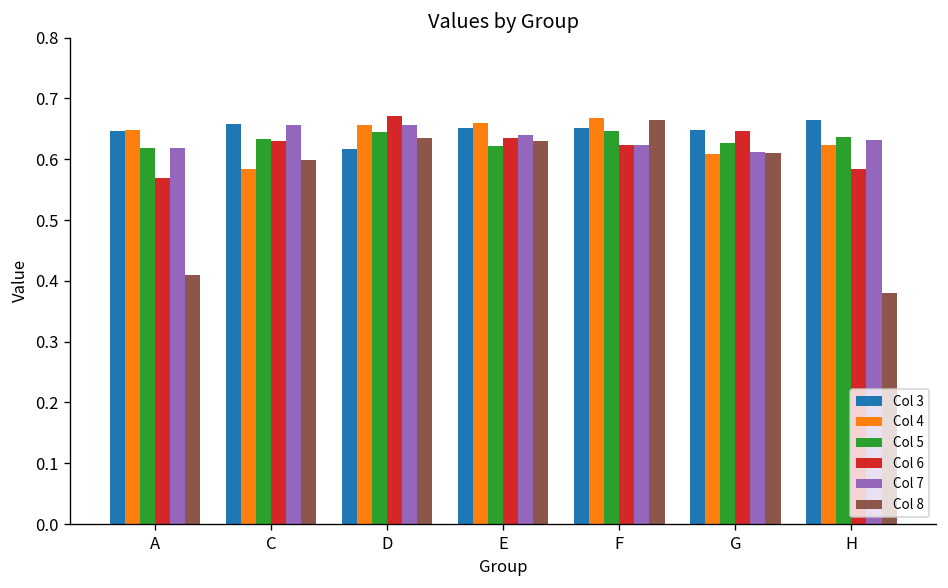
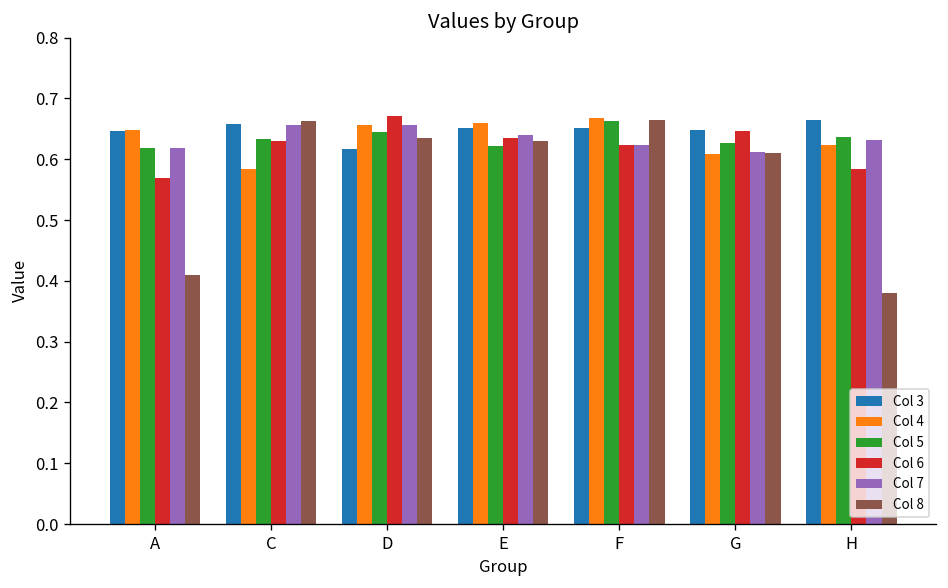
Col 8, C: 0.60 -> 0.66
Col 5, F: 0.65 -> 0.66
